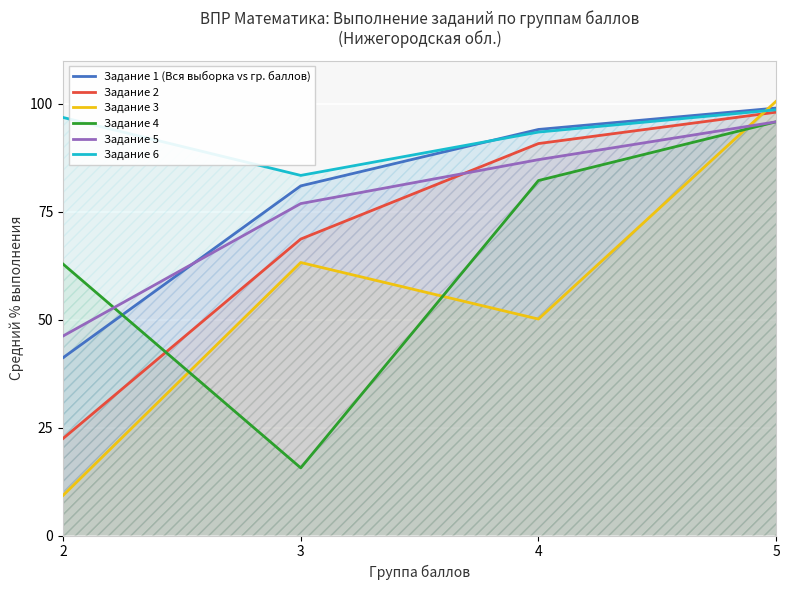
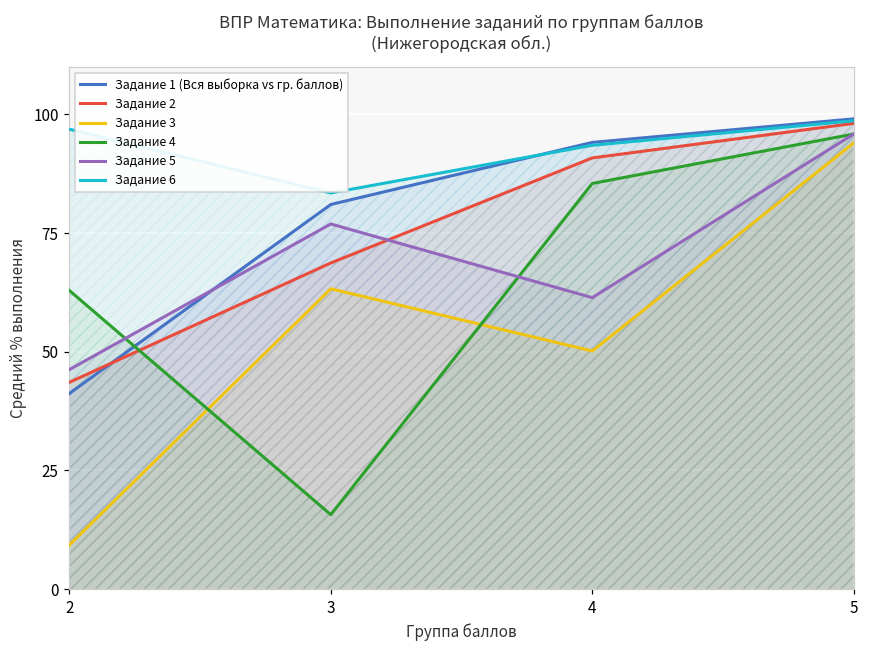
Задание 2, 2: 22 -> 44
Задание 4, 4: 82 -> 85
Задание 5, 4: 87 -> 61
Задание 3, 5: 101 -> 94
